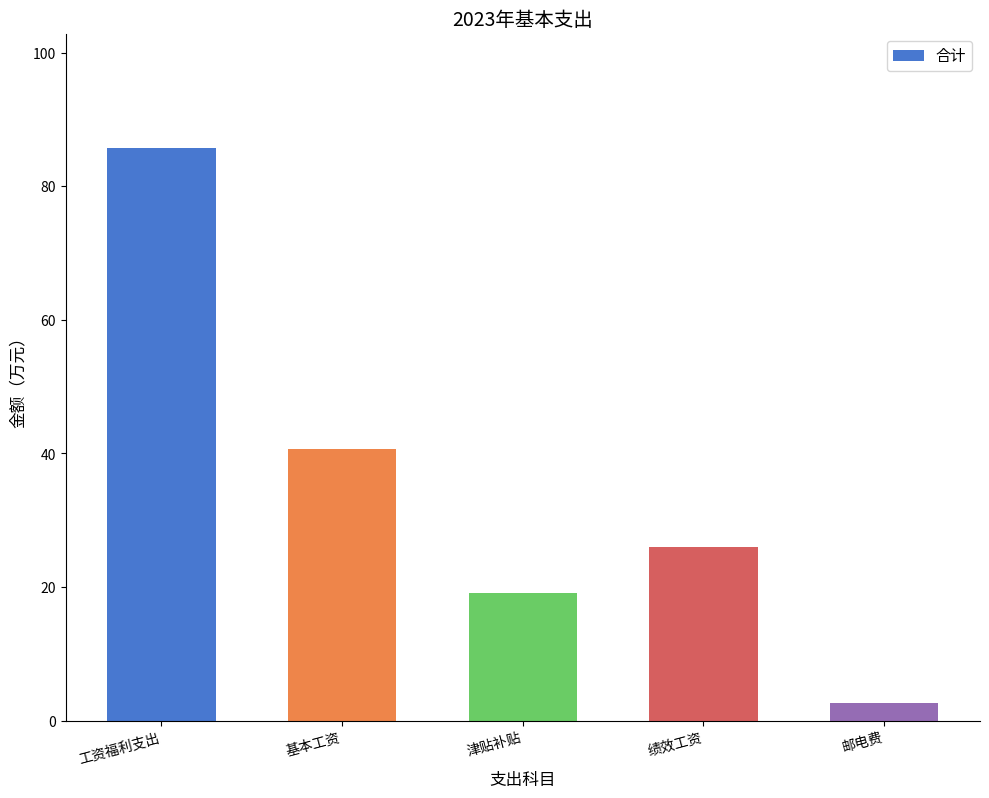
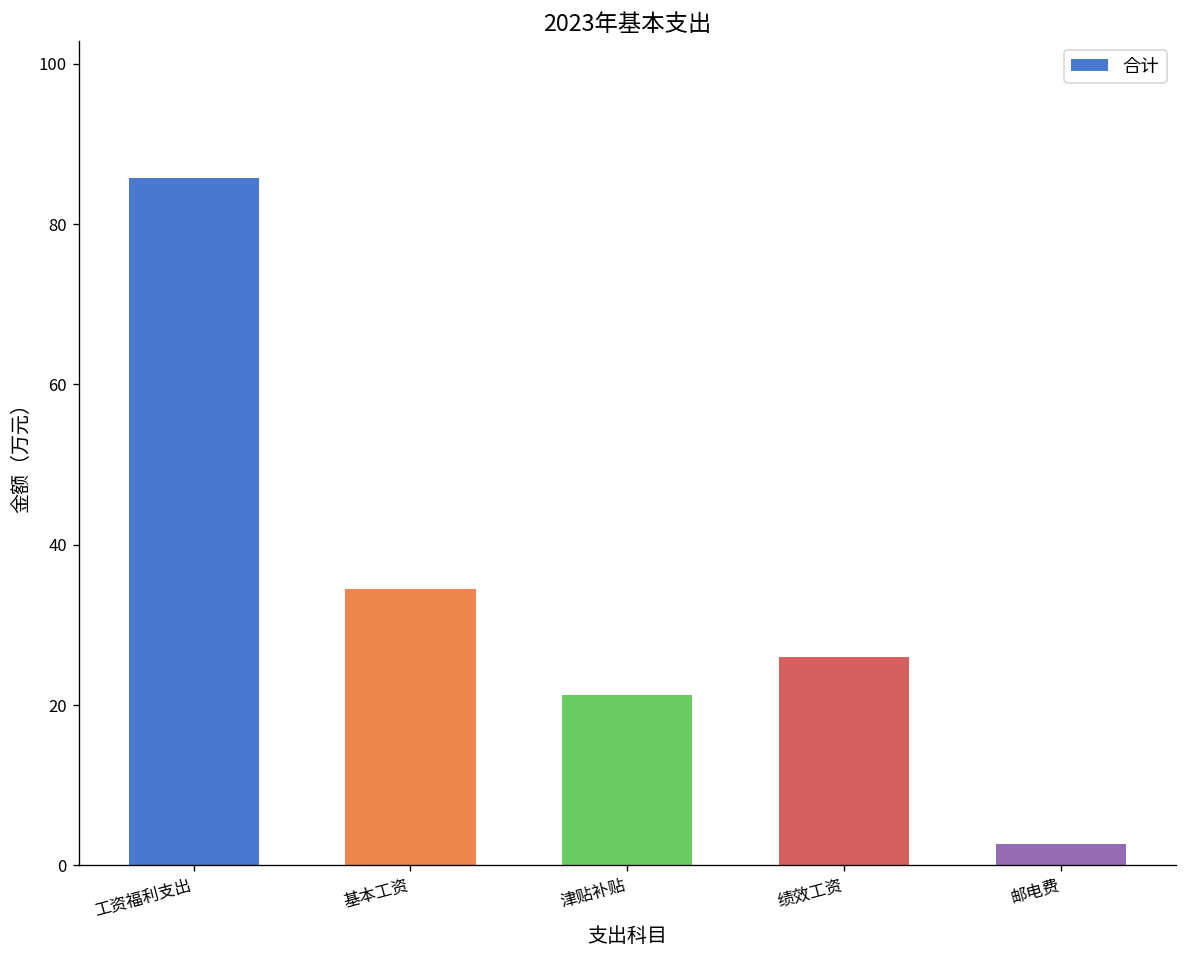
基本工资: 41 -> 35
津贴补贴: 19 -> 21
